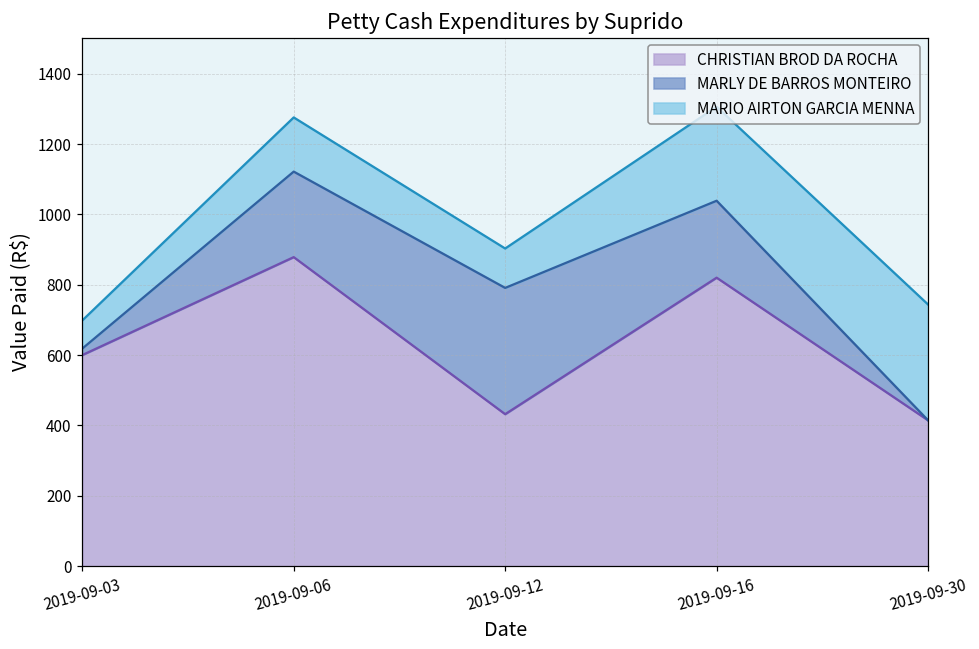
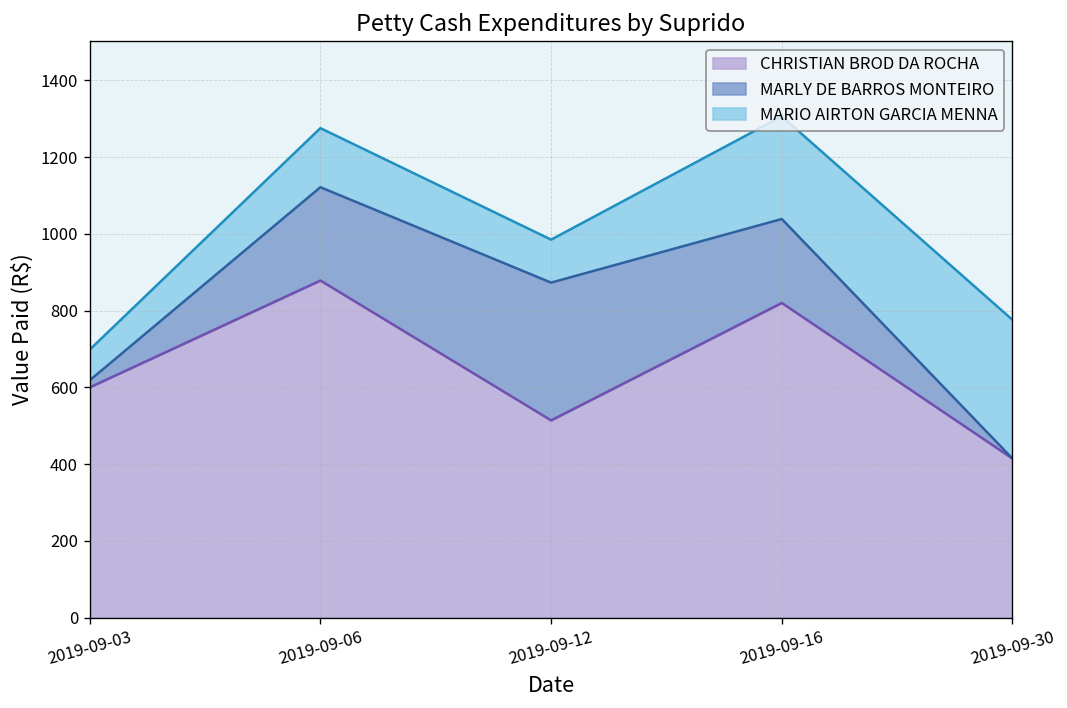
CHRISTIAN BROD DA ROCHA, 2019-09-12: 430 -> 510
MARIO AIRTON GARCIA MENNA, 2019-09-30: 330 -> 360
